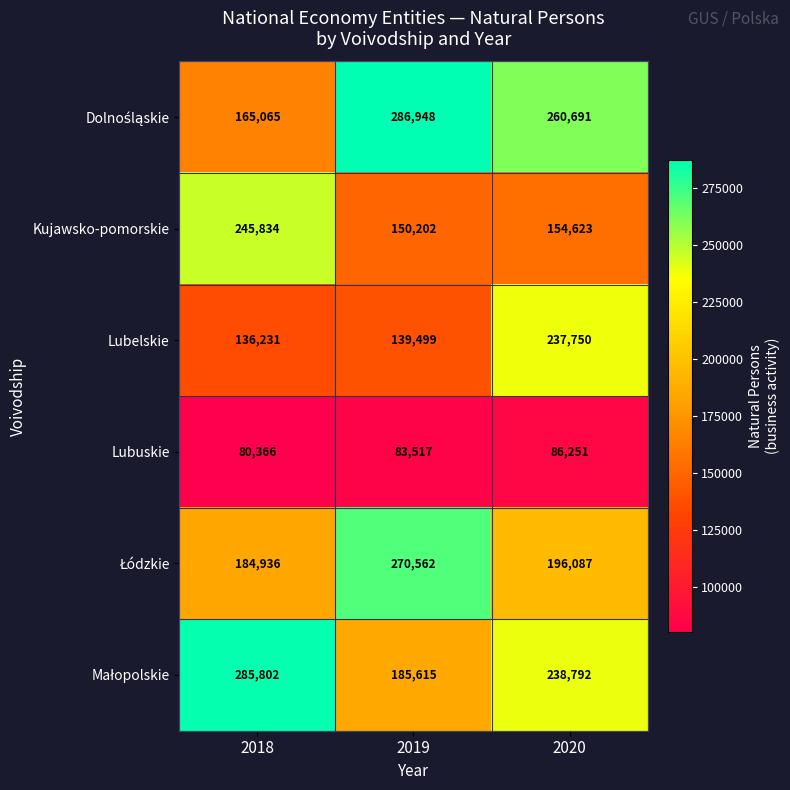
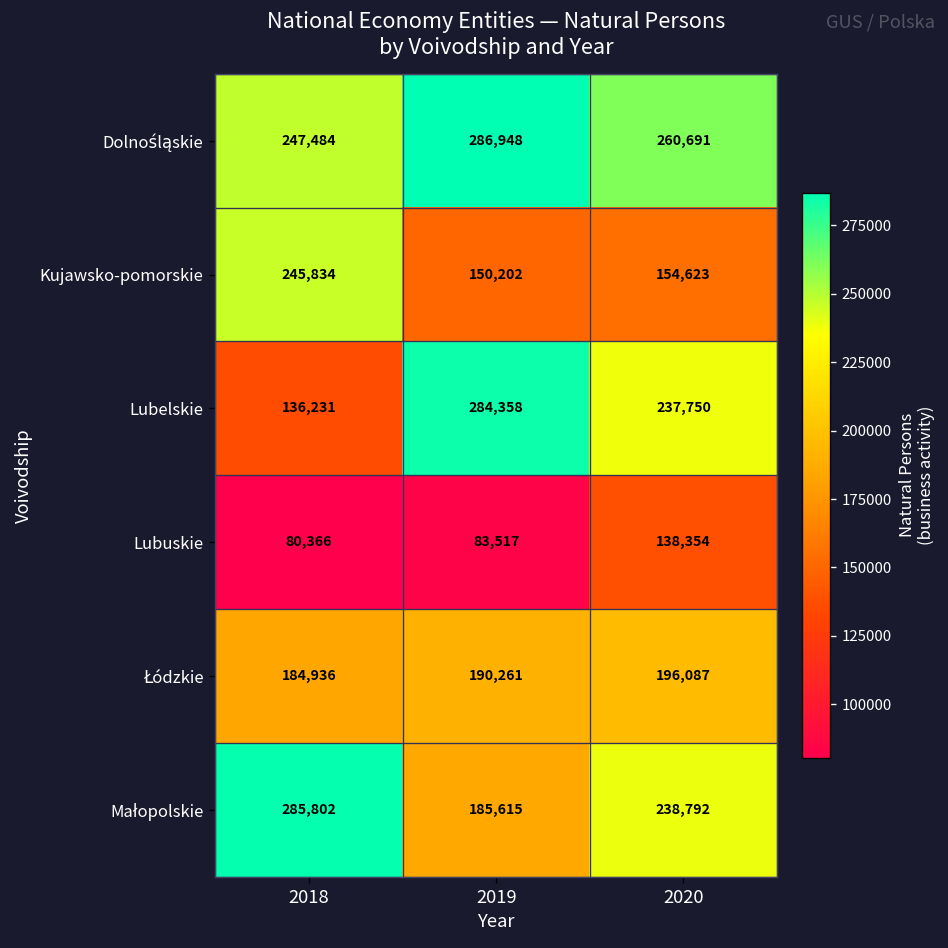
Dolnośląskie, 2018: 165,065 -> 247,484
Lubelskie, 2019: 139,499 -> 284,358
Lubuskie, 2020: 86,251 -> 138,354
Łódzkie, 2019: 270,562 -> 190,261
